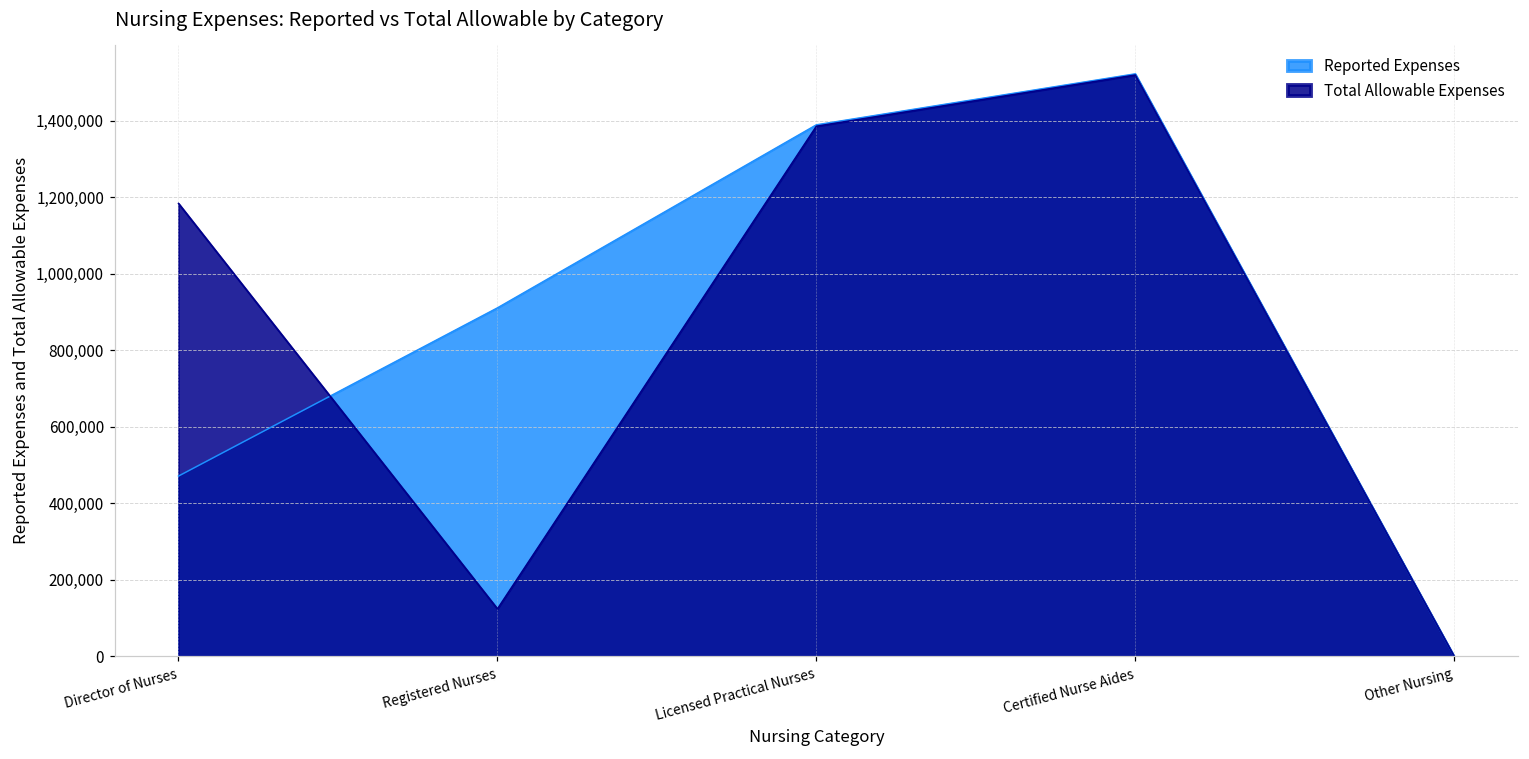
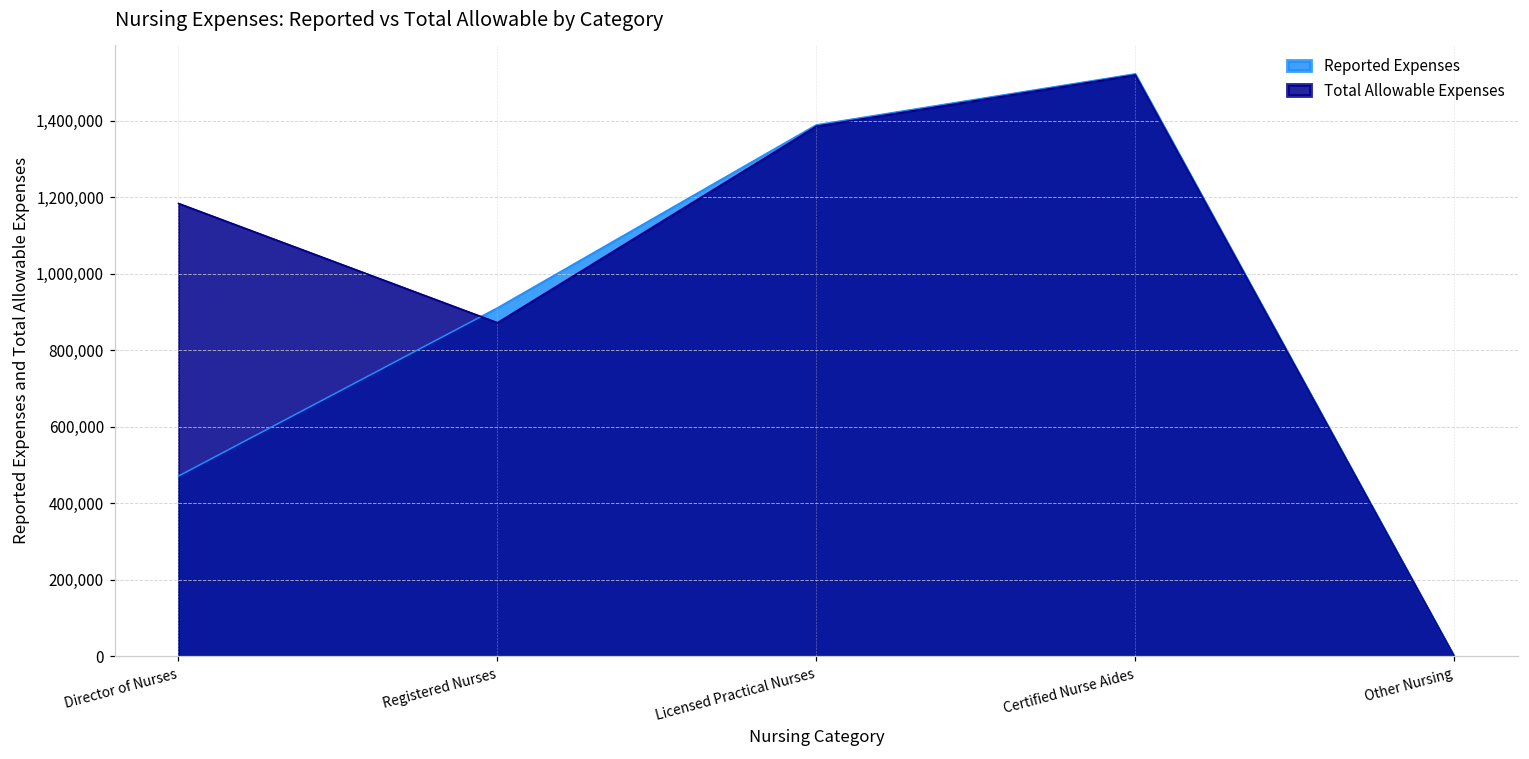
Total Allowable Expenses, Registered Nurses: 120,000 -> 870,000
